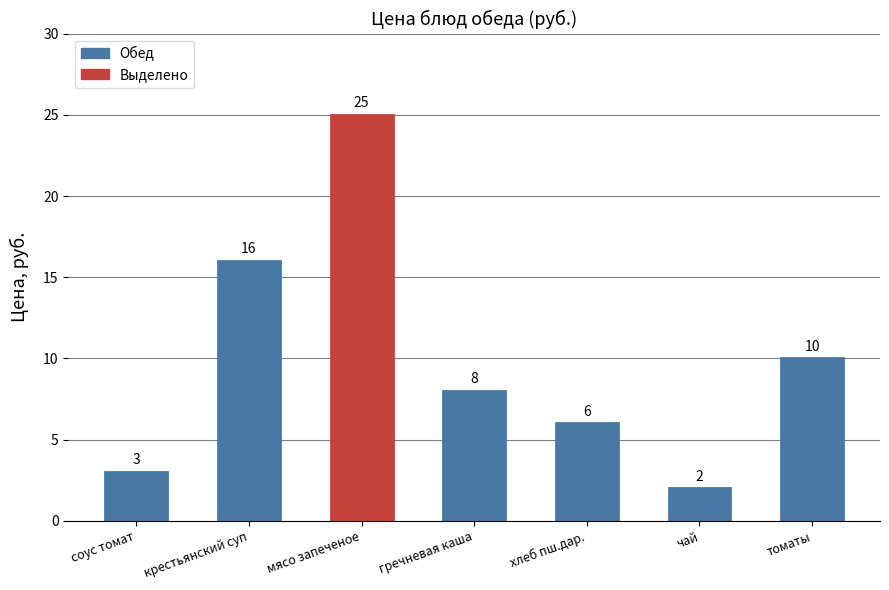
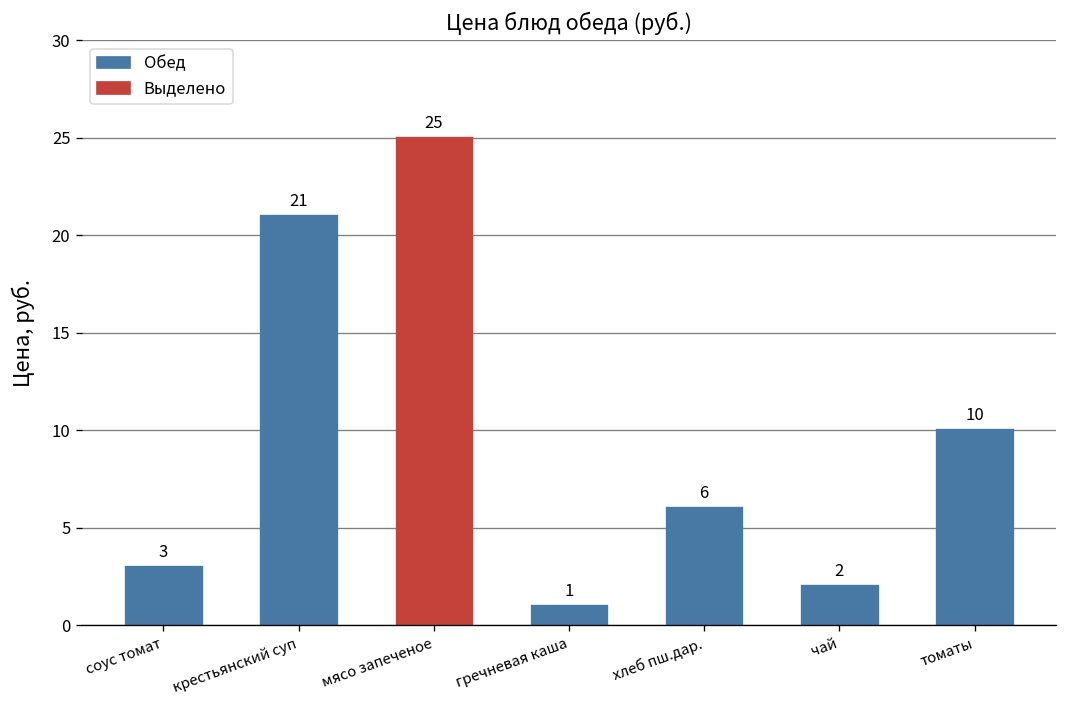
крестьянский суп: 16 -> 21
гречневая каша: 8 -> 1
